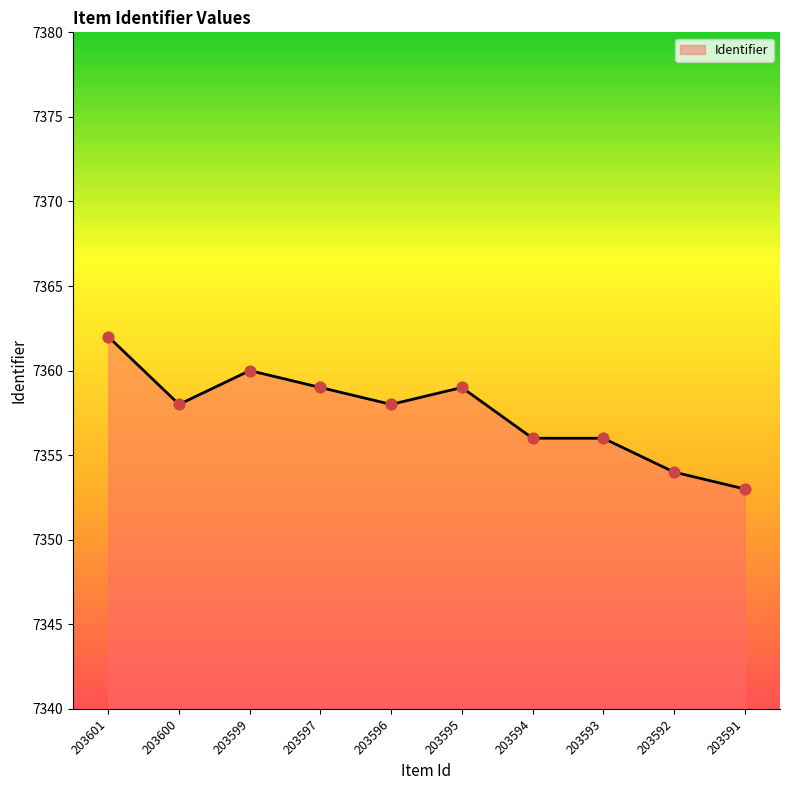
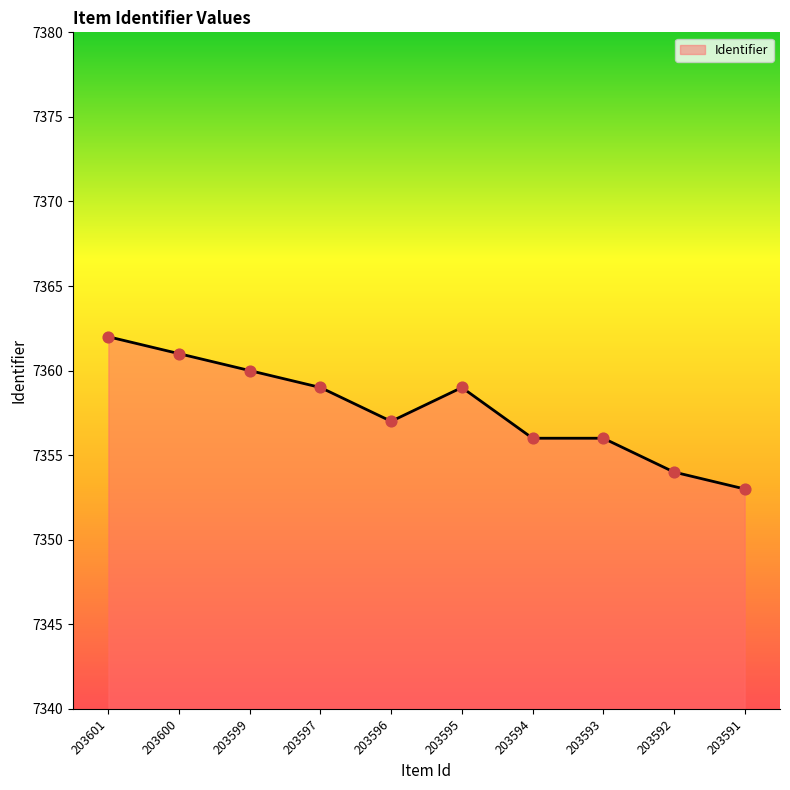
203600: 7358 -> 7361
203596: 7358 -> 7357
